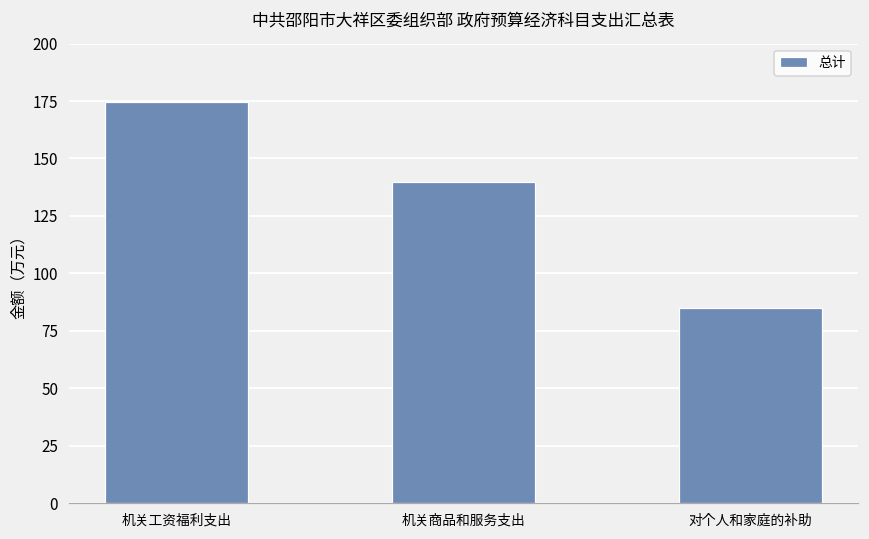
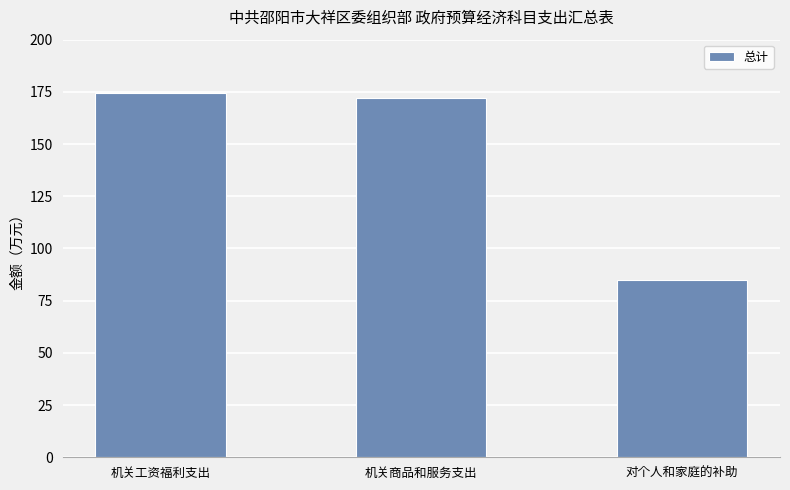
机关商品和服务支出: 140 -> 172
